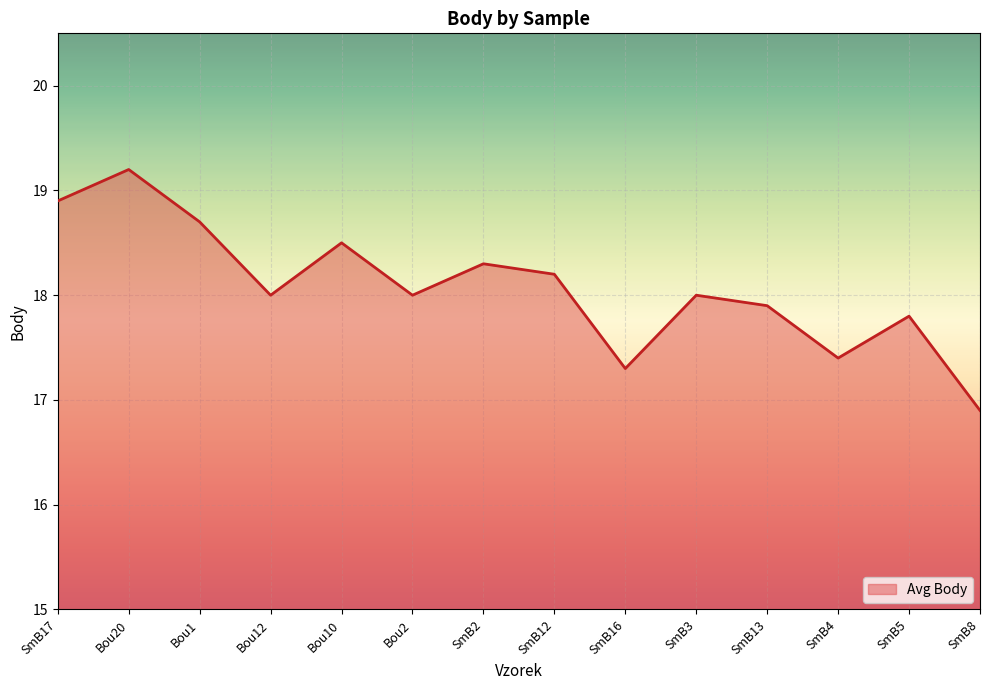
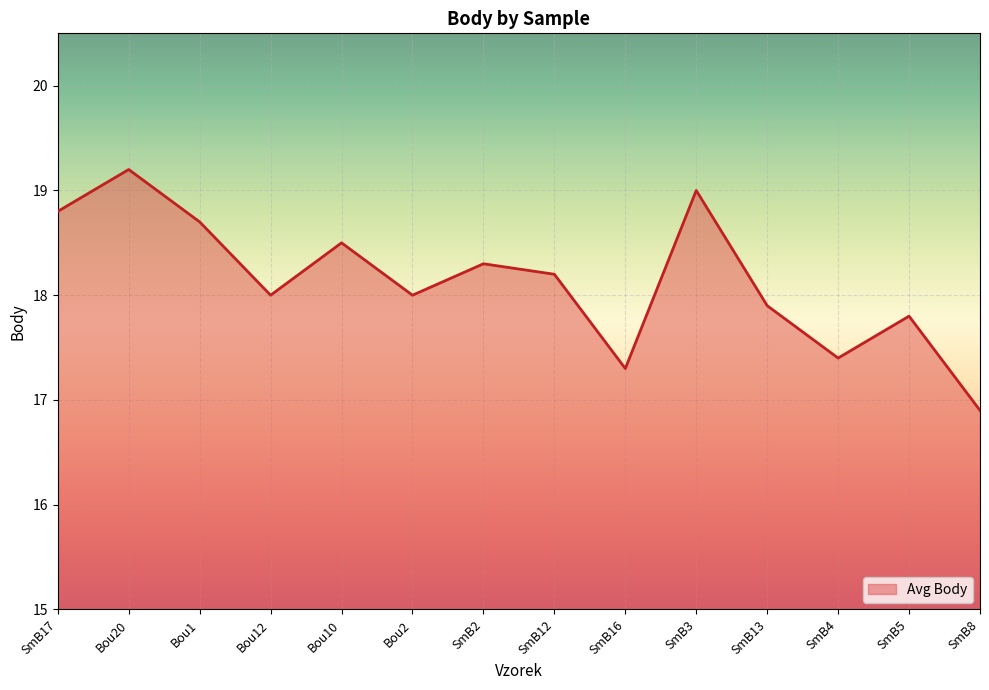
SmB17: 18.9 -> 18.8
SmB3: 18 -> 19
